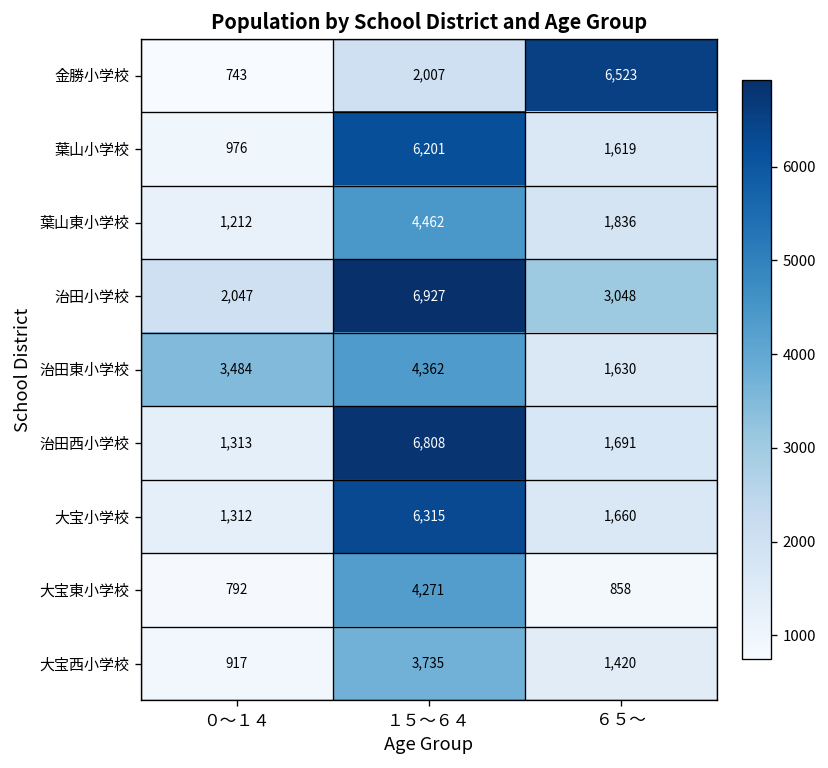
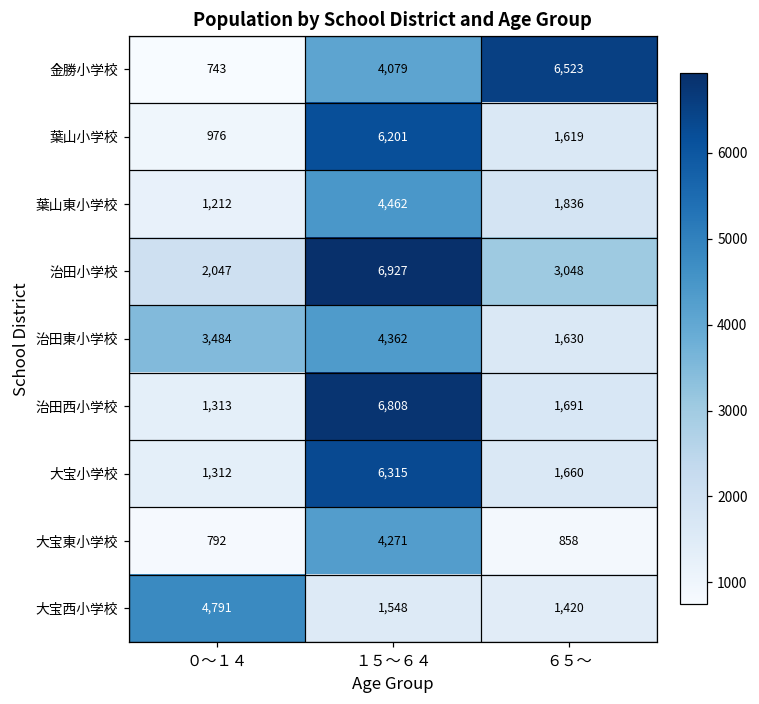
金勝小学校, １５～６４: 2,007 -> 4,079
大宝西小学校, ０～１４: 917 -> 4,791
大宝西小学校, １５～６４: 3,735 -> 1,548
